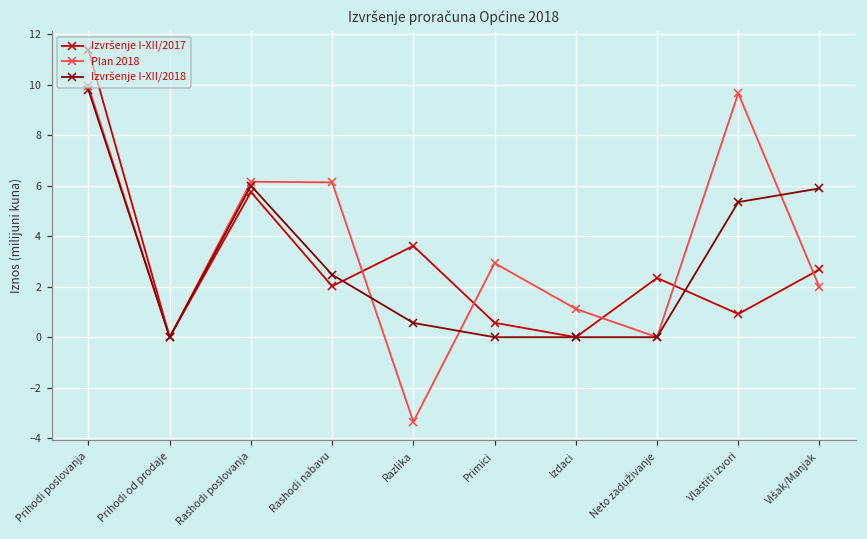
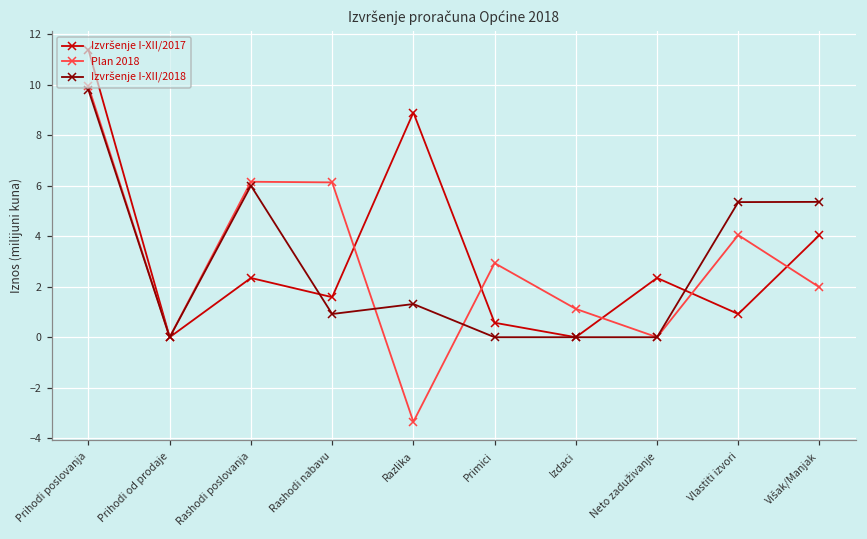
Izvršenje I-XII/2017, Rashodi poslovanja: 5.7 -> 2.3
Izvršenje I-XII/2017, Rashodi nabavu: 2.0 -> 1.6
Izvršenje I-XII/2018, Rashodi nabavu: 2.5 -> 0.9
Izvršenje I-XII/2017, Razlika: 3.6 -> 8.9
Izvršenje I-XII/2018, Razlika: 0.6 -> 1.3
Plan 2018, Vlastiti izvori: 9.7 -> 4.0
Izvršenje I-XII/2017, Višak/Manjak: 2.7 -> 4.0
Izvršenje I-XII/2018, Višak/Manjak: 5.9 -> 5.4
